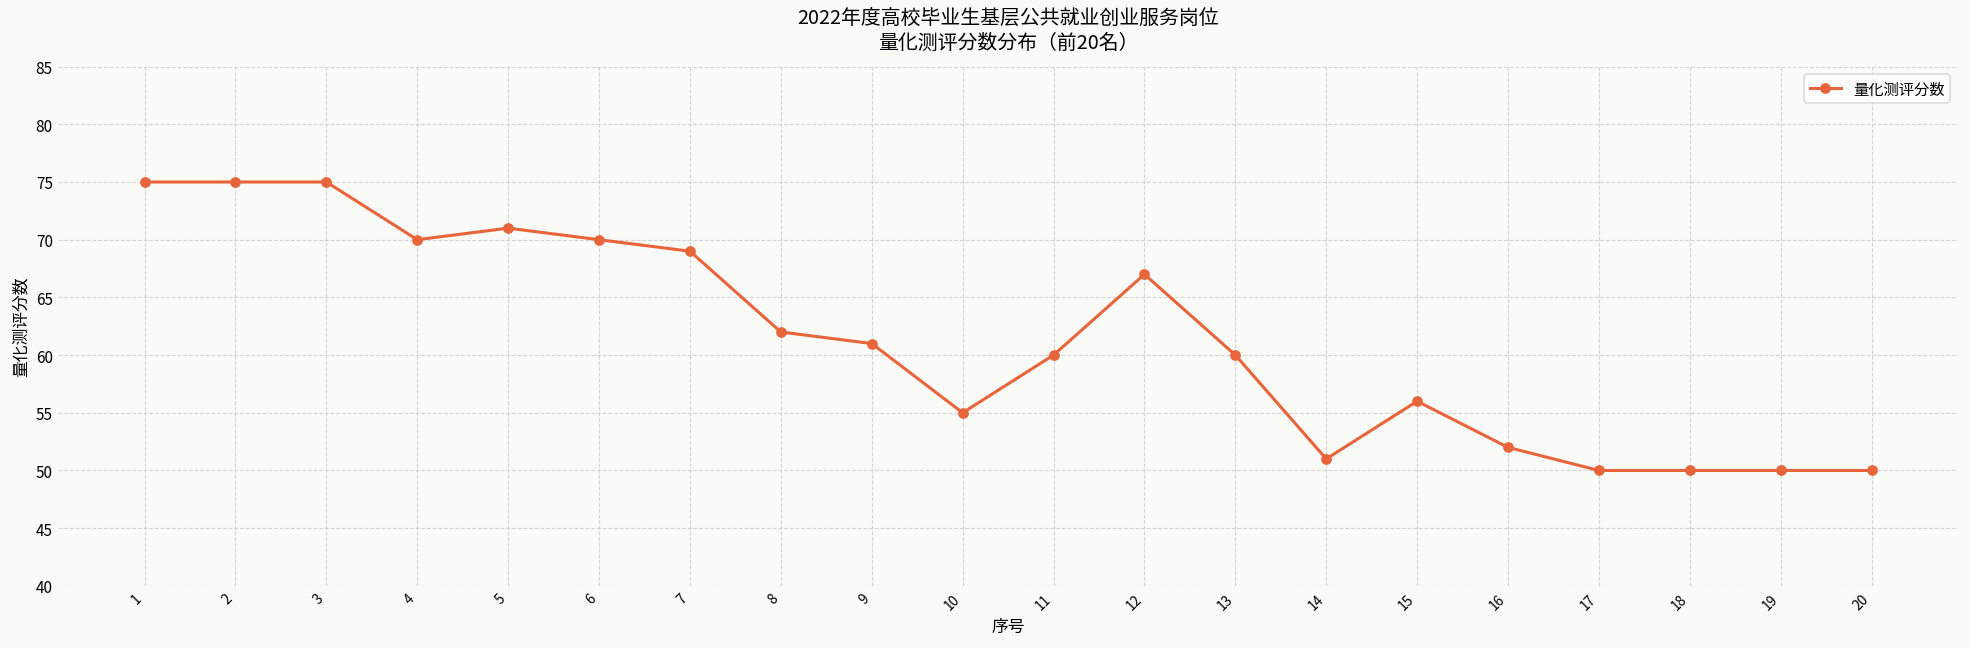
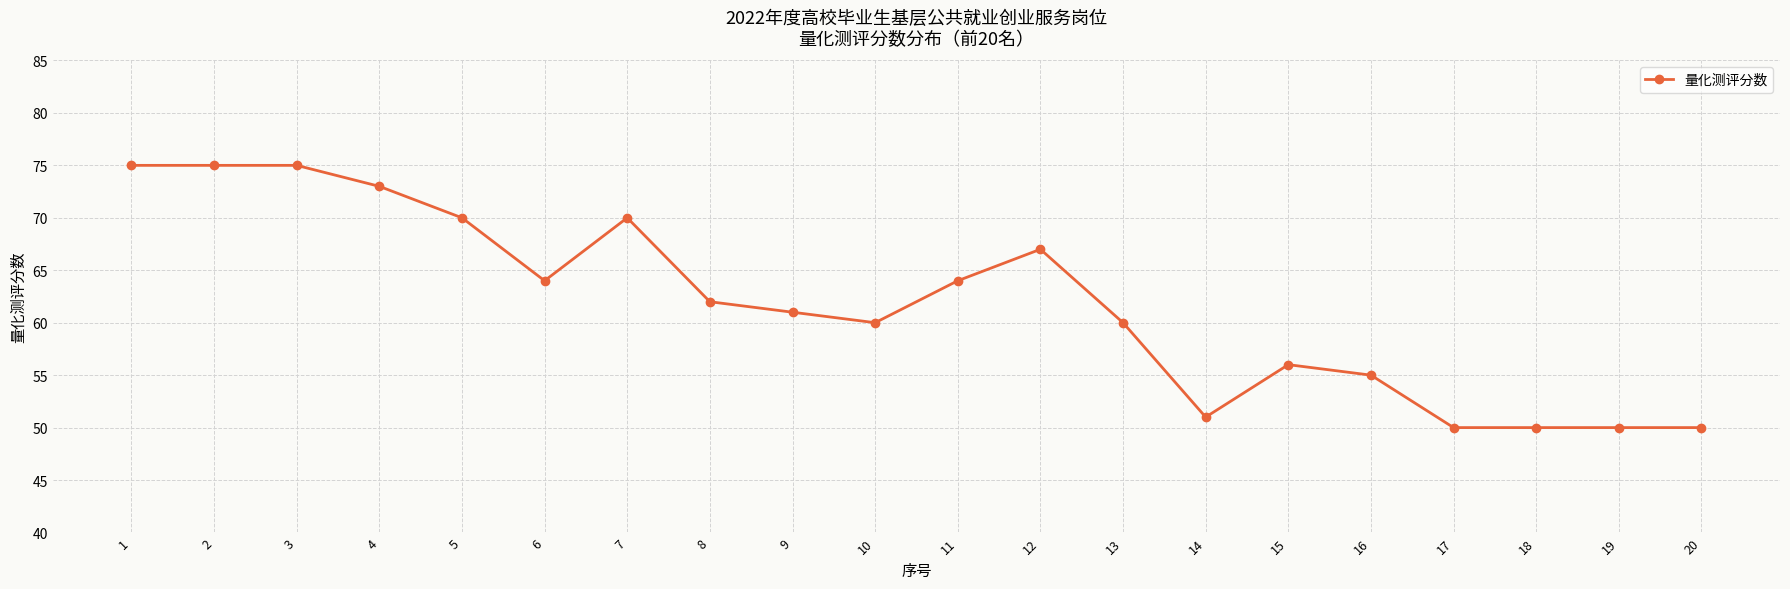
4: 70 -> 73
5: 71 -> 70
6: 70 -> 64
7: 69 -> 70
10: 55 -> 60
11: 60 -> 64
16: 52 -> 55
